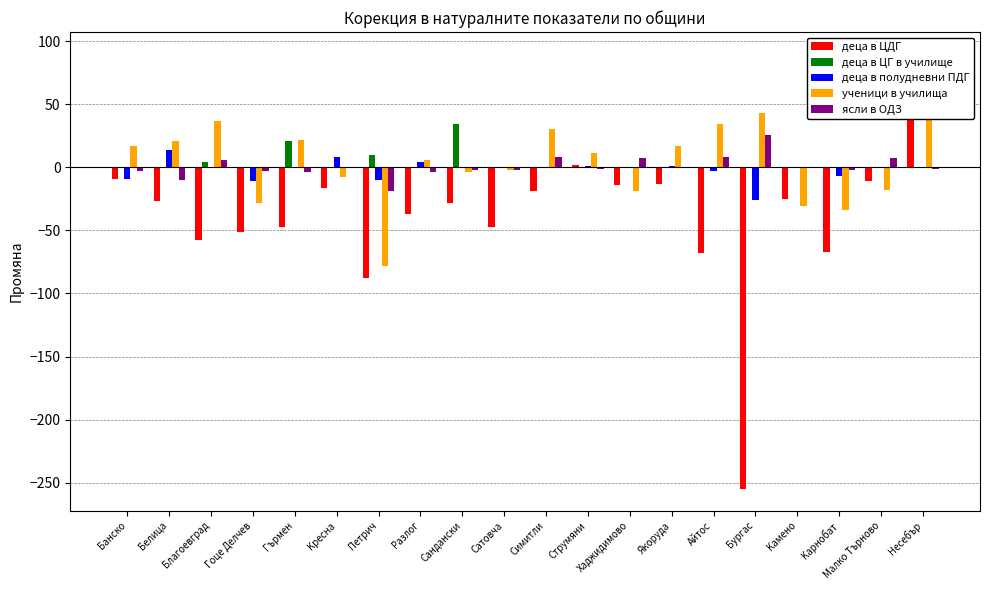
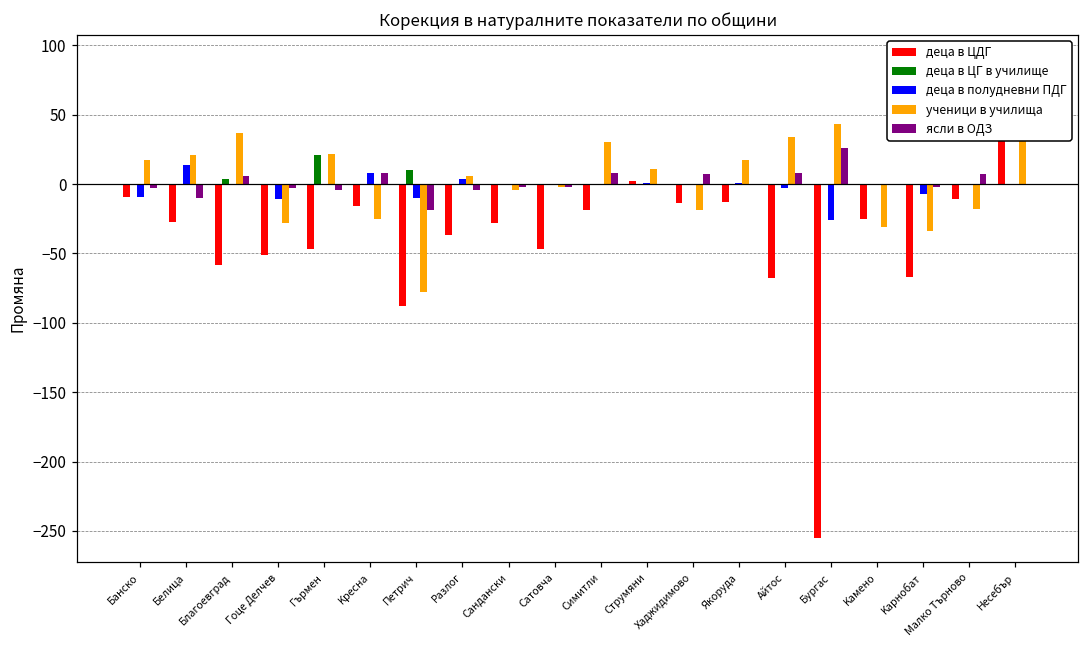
ученици в училища, Kресна: -8 -> -25
ясли в ОДЗ, Kресна: 0 -> 8
деца в ЦГ в училище, Cандански: 34 -> 0
